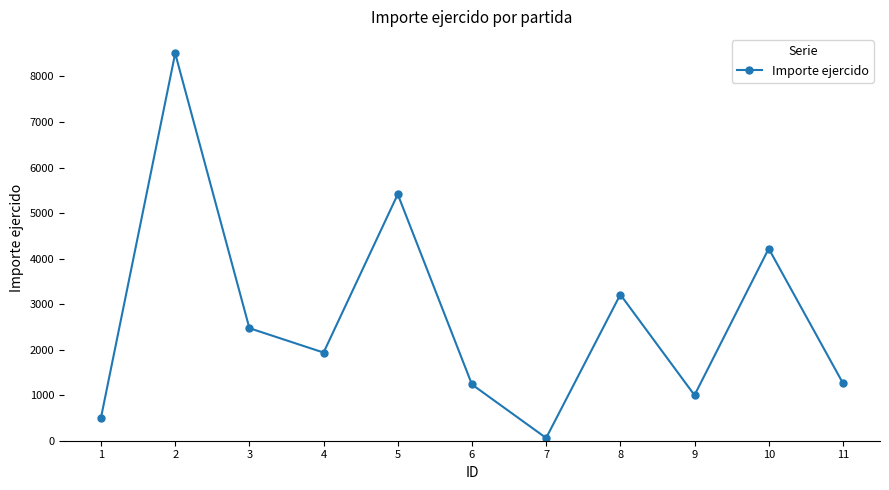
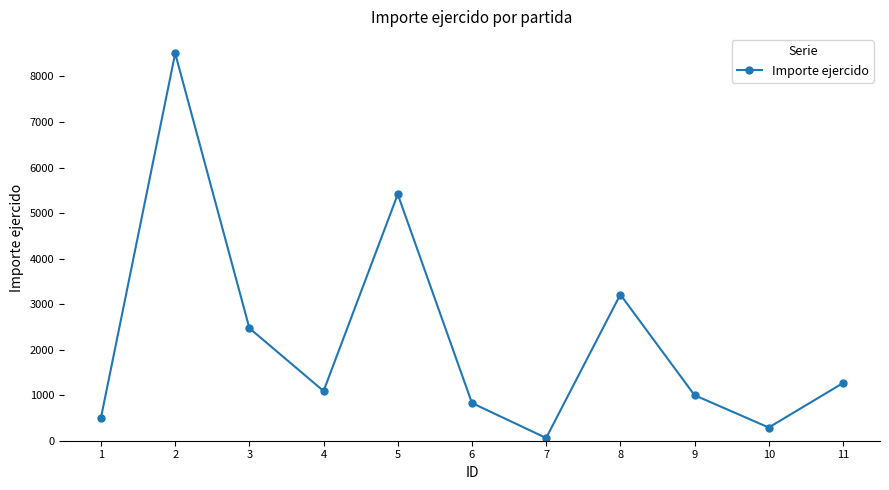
4: 1900 -> 1100
6: 1200 -> 800
10: 4200 -> 300
